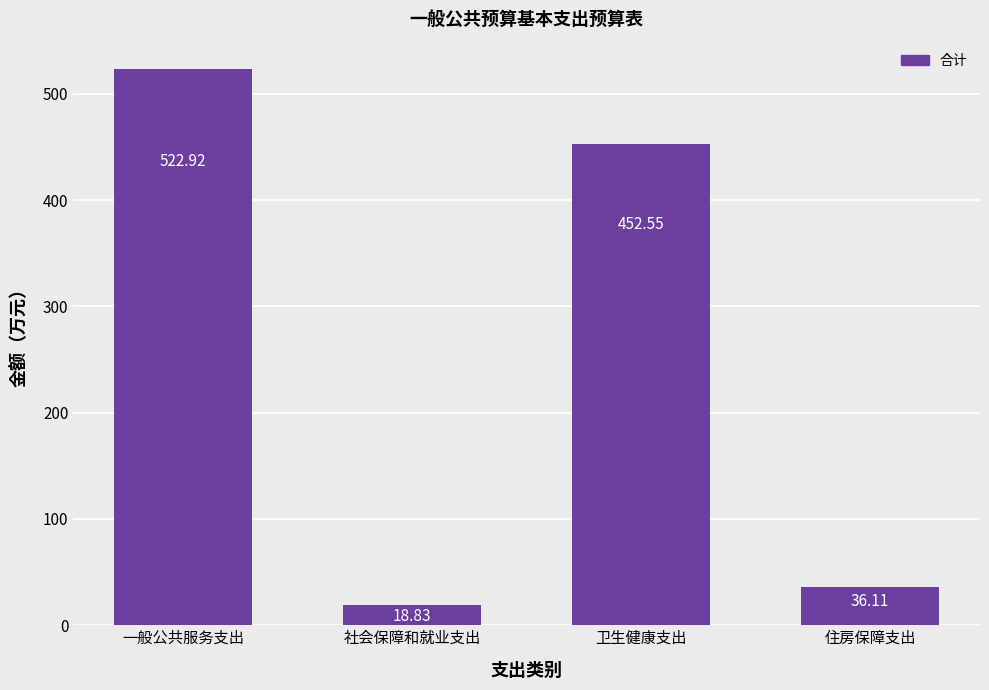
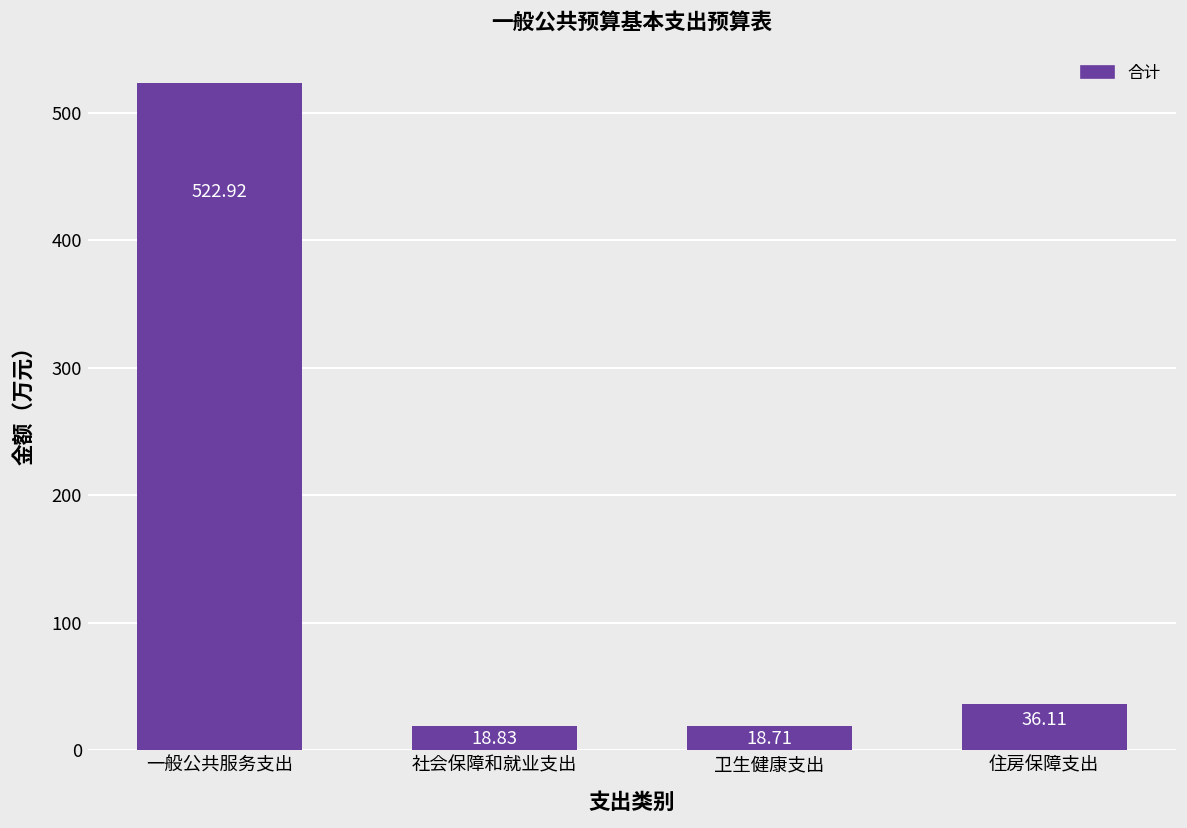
卫生健康支出: 452.55 -> 18.71
